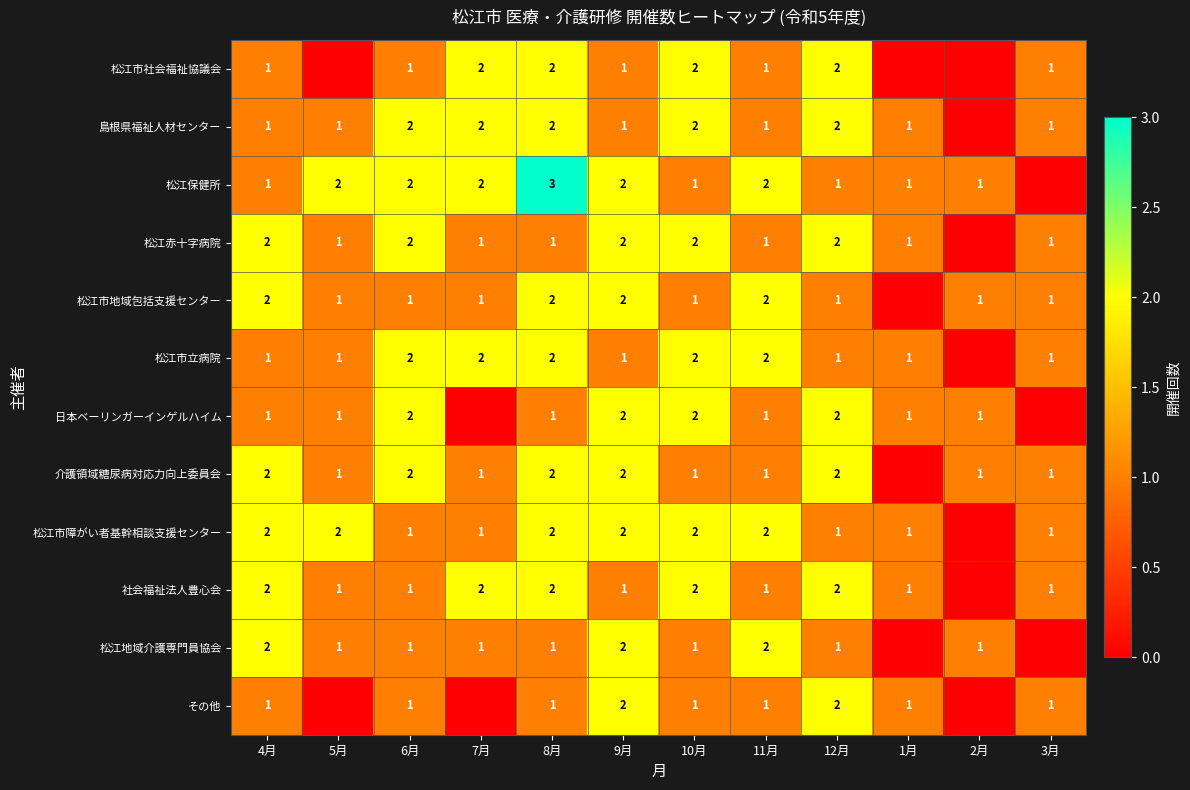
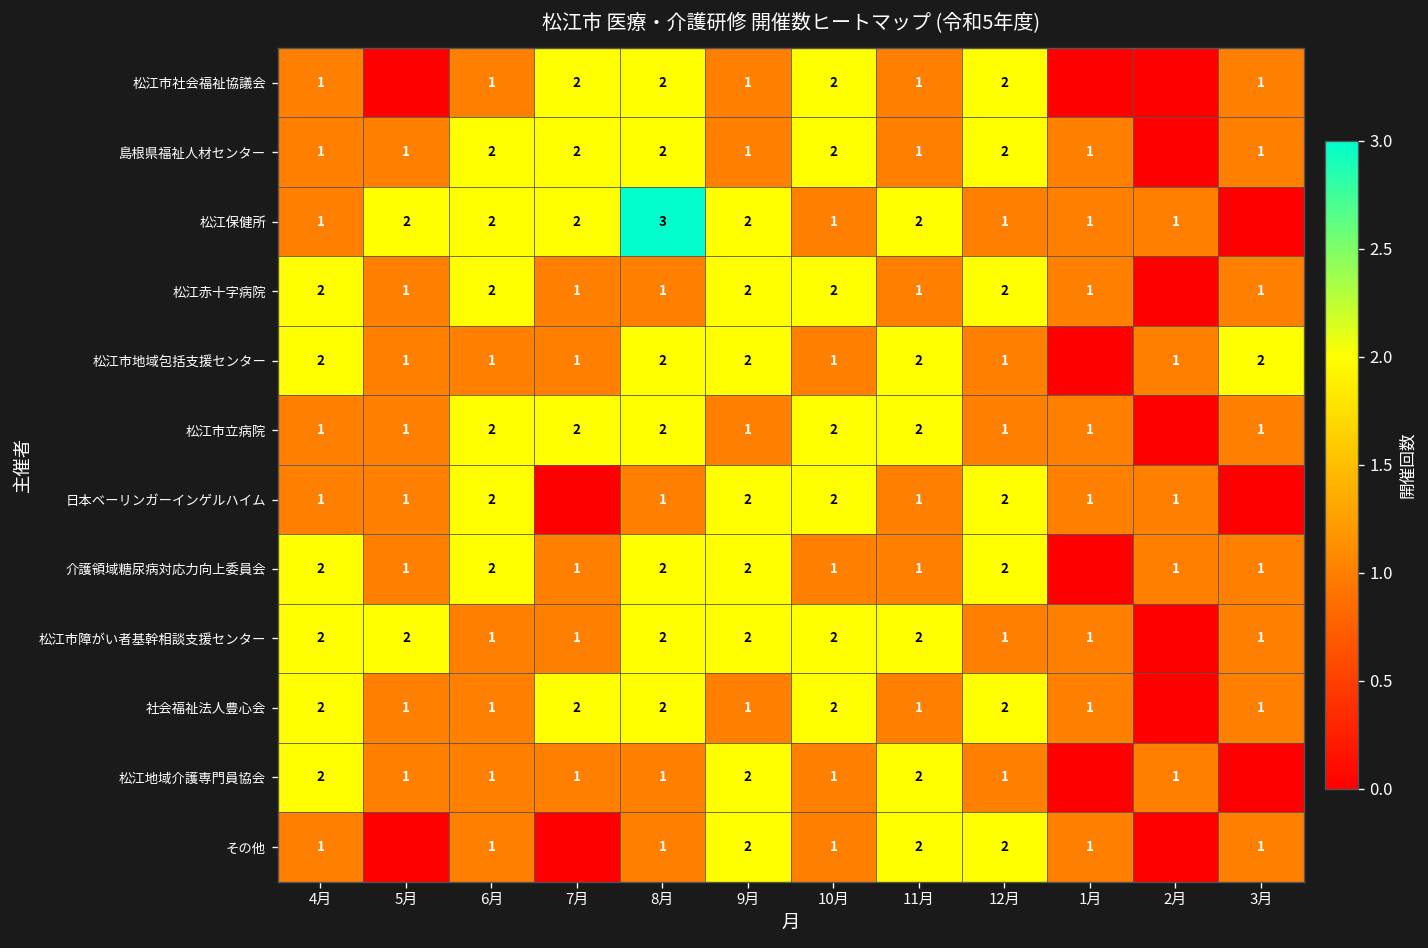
松江市地域包括支援センター, 3月: 1 -> 2
その他, 11月: 1 -> 2
